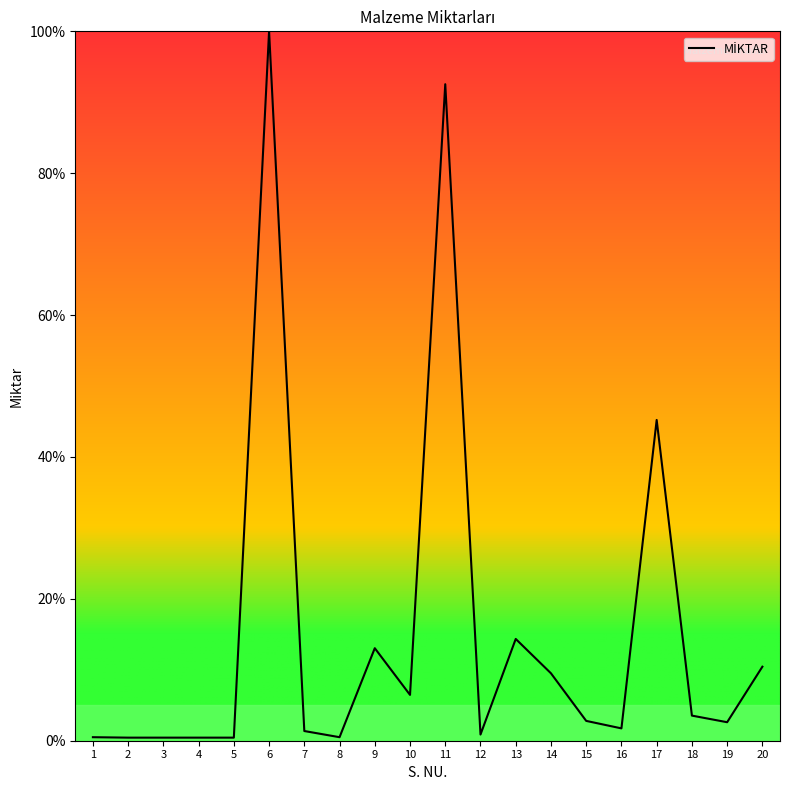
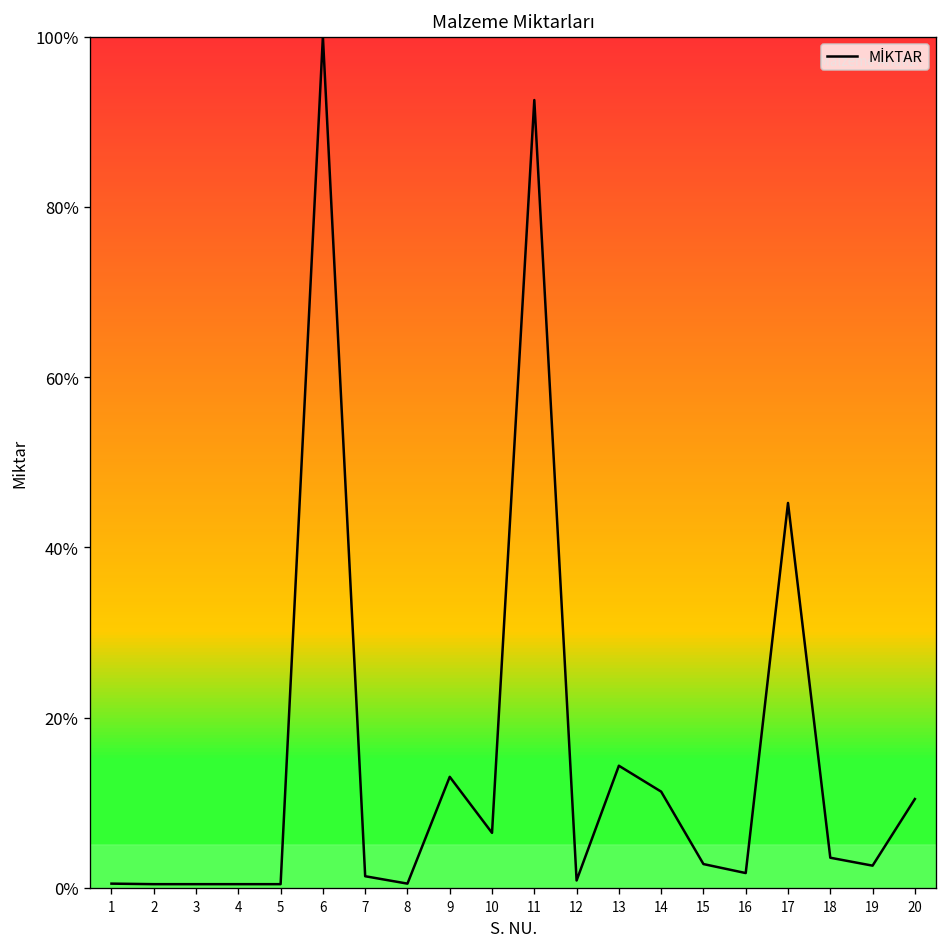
14: 10% -> 11%
